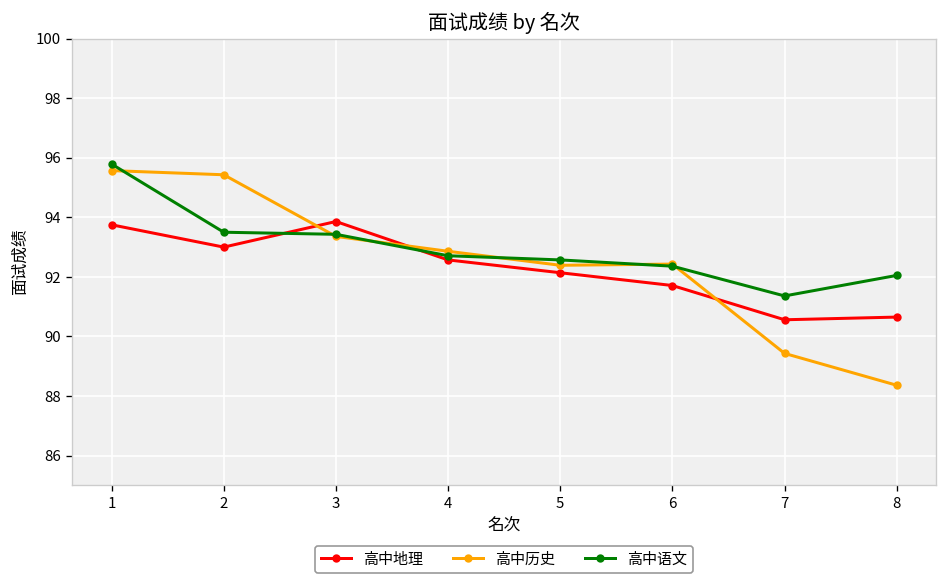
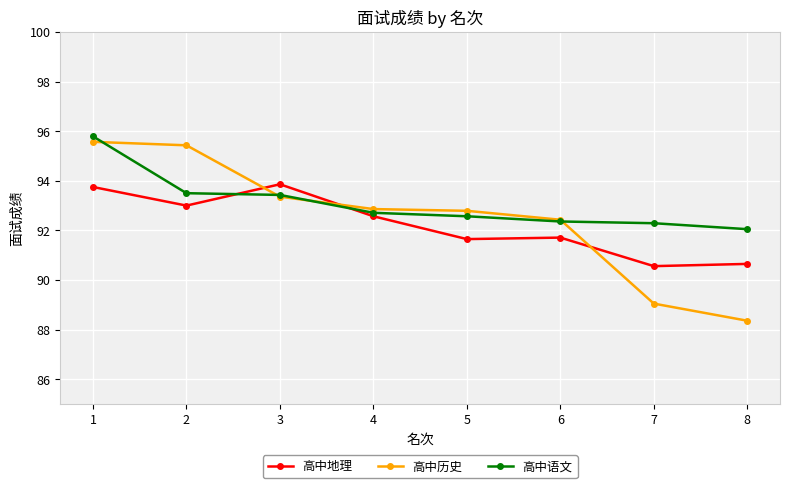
高中地理, 5: 92.1 -> 91.7
高中历史, 5: 92.4 -> 92.8
高中历史, 7: 89.4 -> 89.1
高中语文, 7: 91.4 -> 92.3
